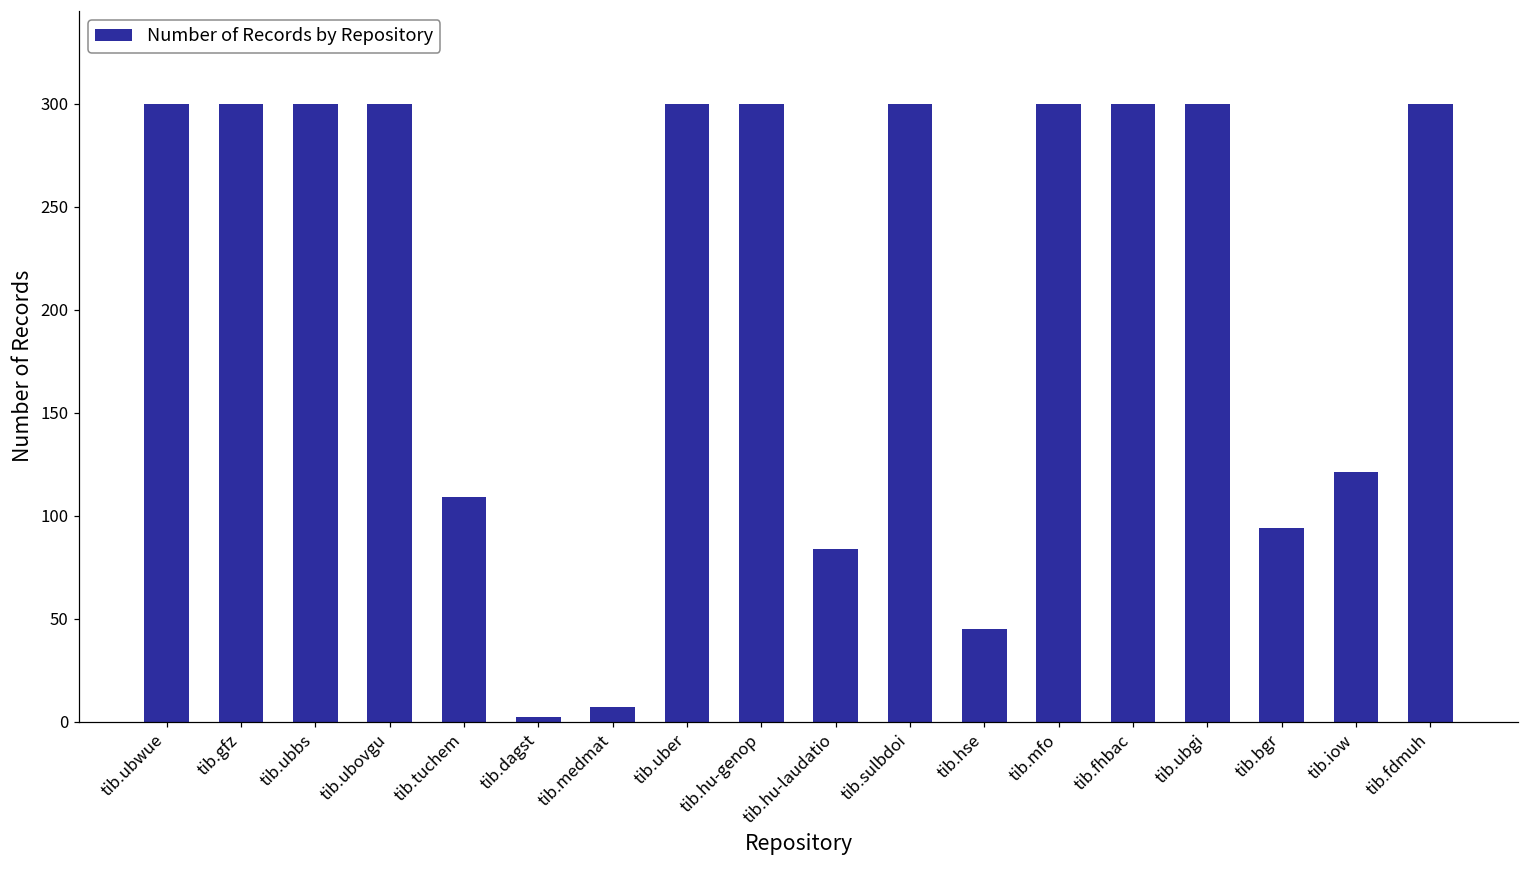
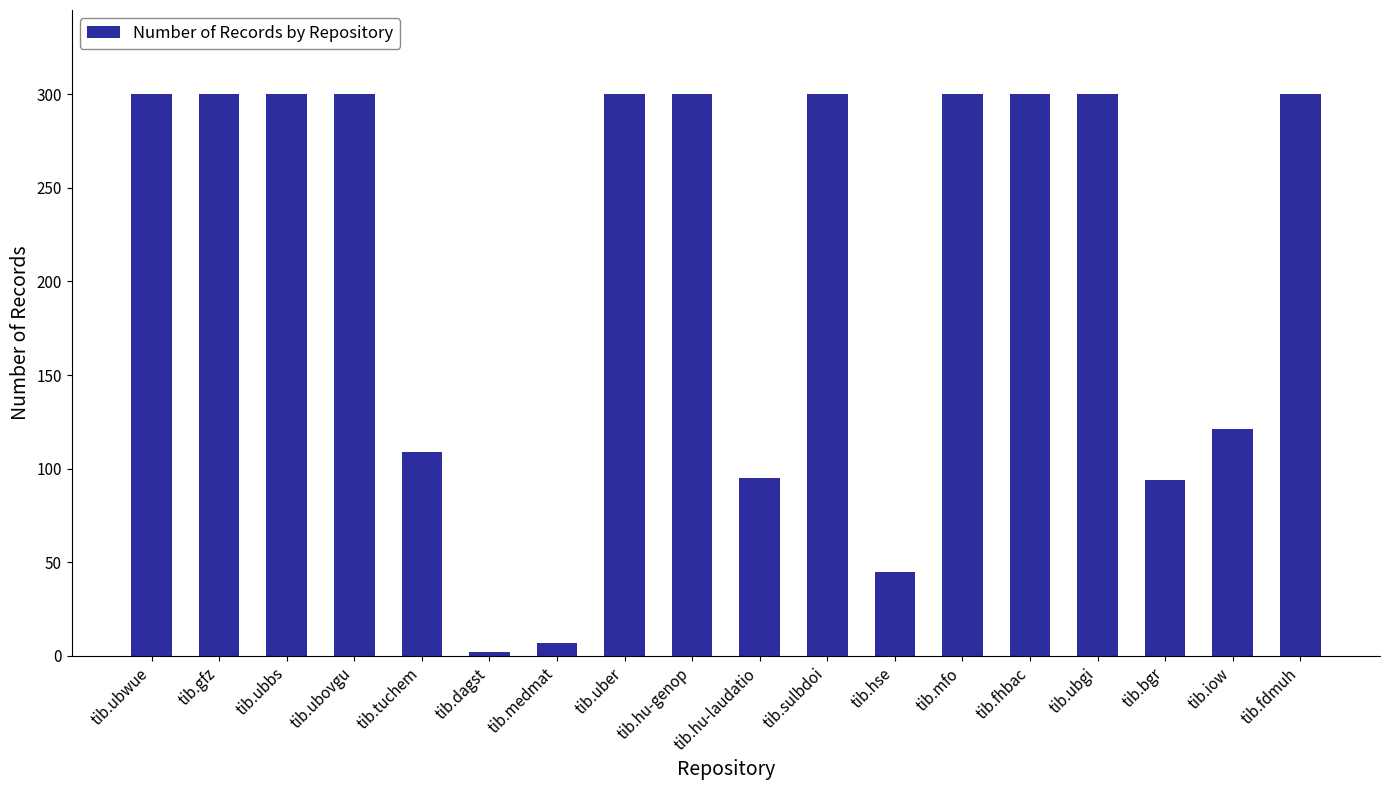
tib.hu-laudatio: 84 -> 95
